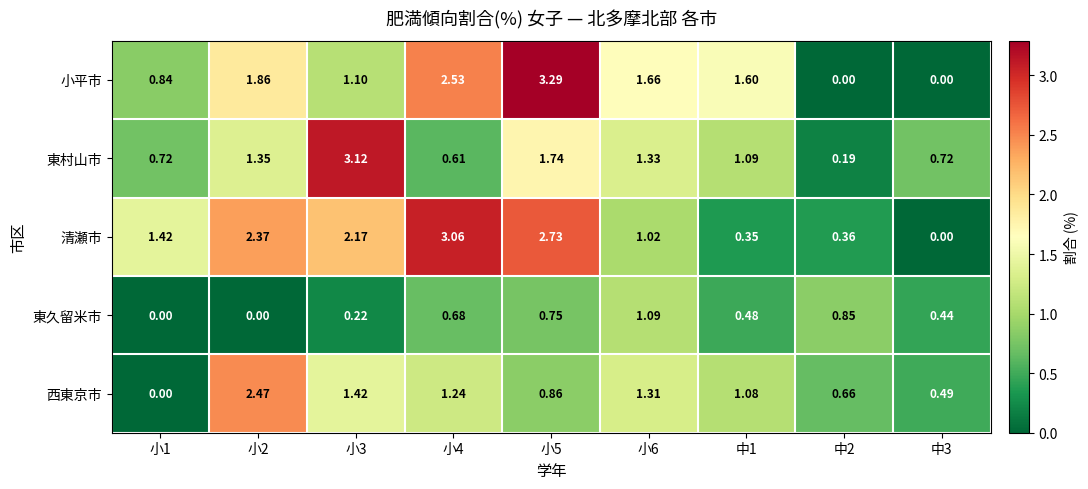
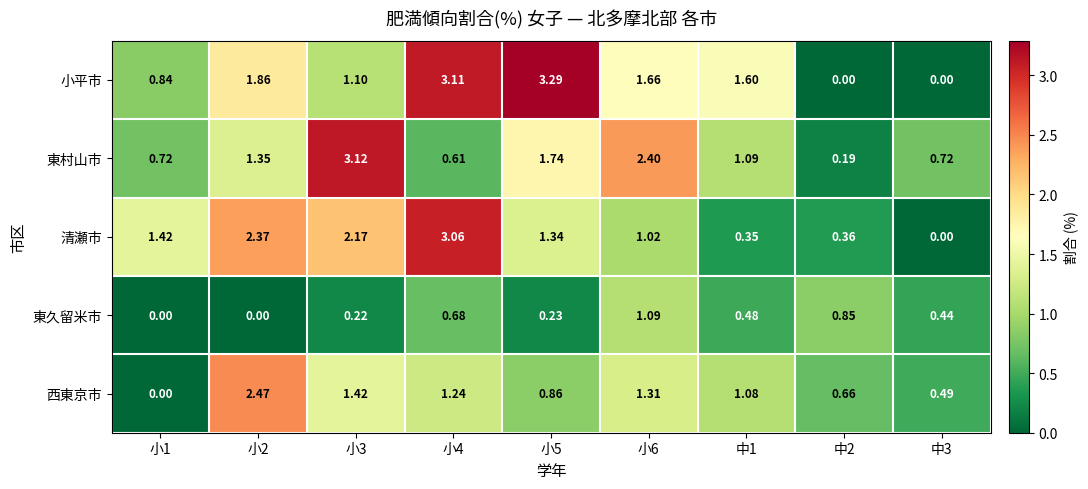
小平市, 小4: 2.53 -> 3.11
東村山市, 小6: 1.33 -> 2.40
清瀬市, 小5: 2.73 -> 1.34
東久留米市, 小5: 0.75 -> 0.23
